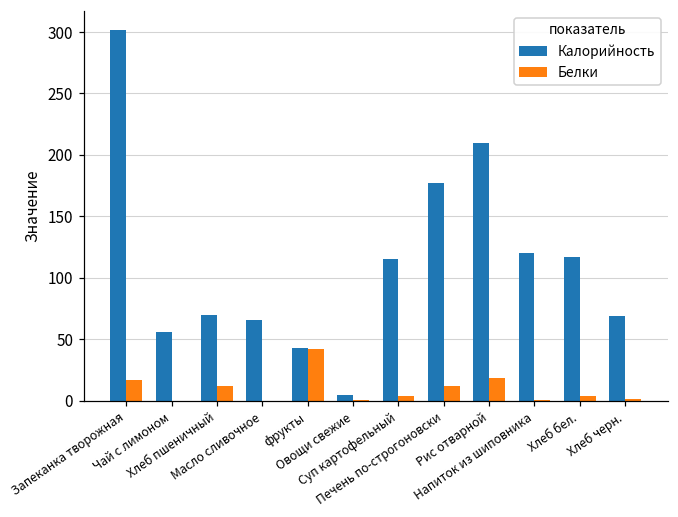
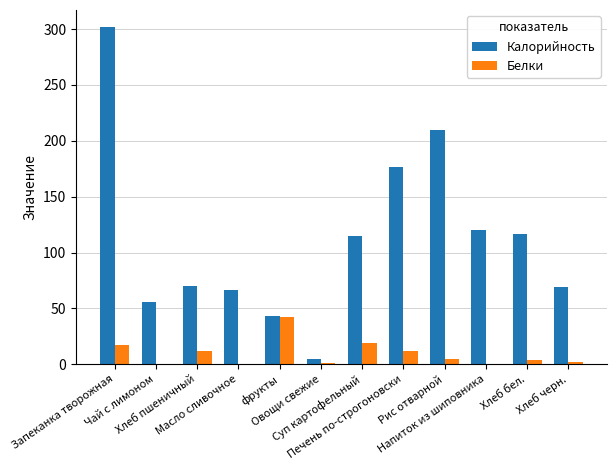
Белки, Суп картофельный: 4 -> 19
Белки, Рис отварной: 18 -> 4
